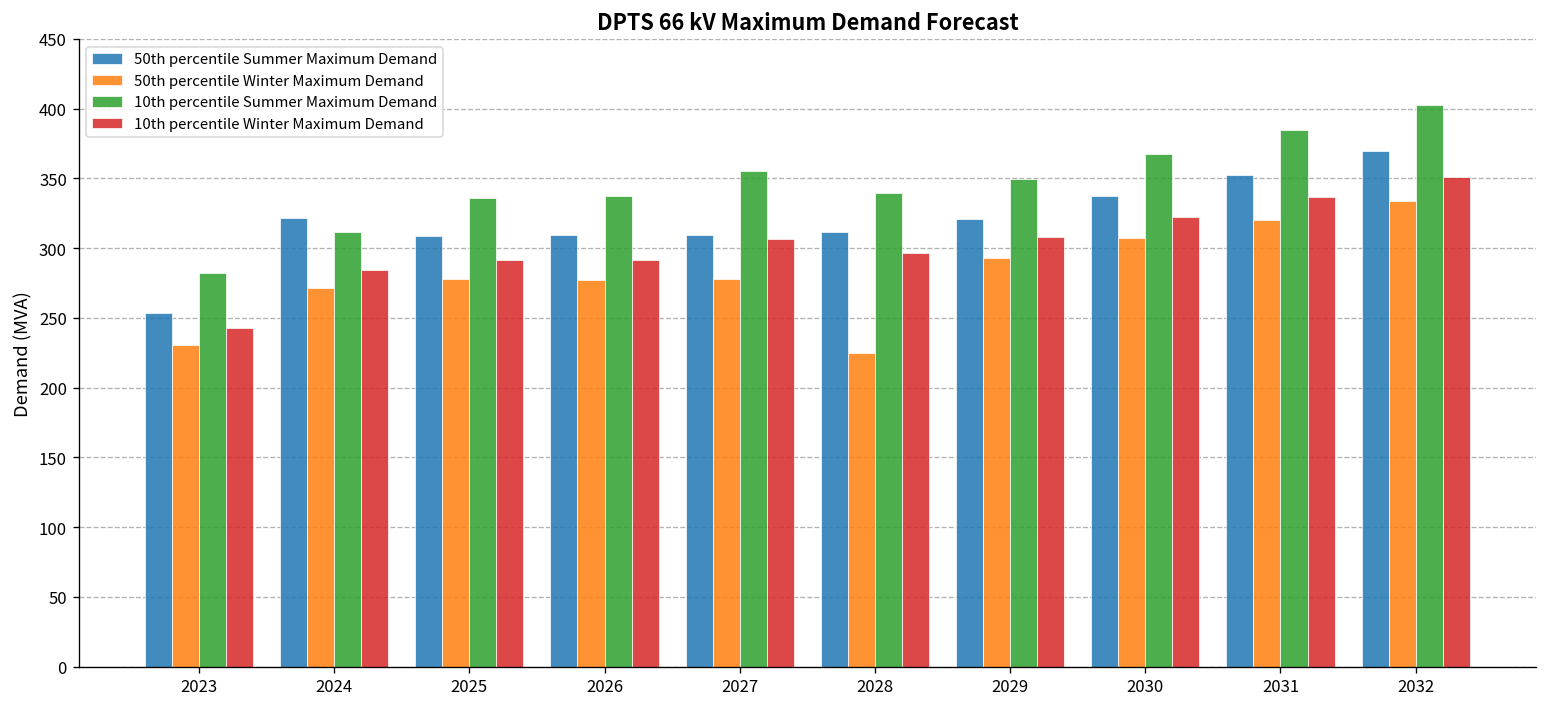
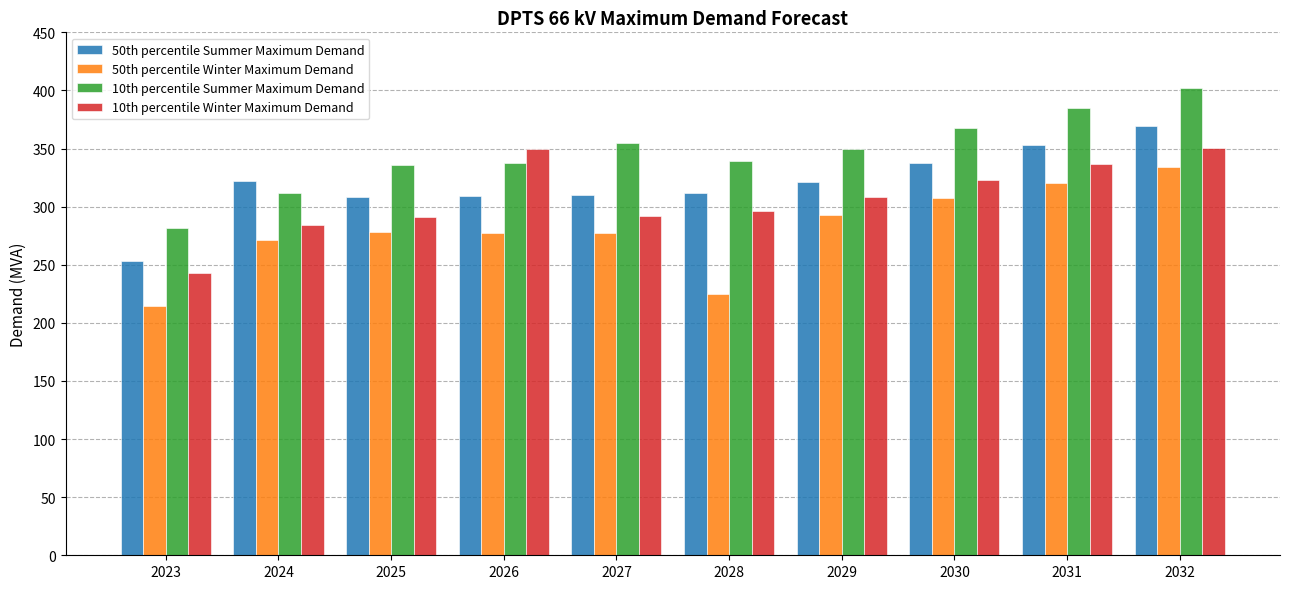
50th percentile Winter Maximum Demand, 2023: 230 -> 215
10th percentile Winter Maximum Demand, 2026: 291 -> 349
10th percentile Winter Maximum Demand, 2027: 307 -> 292
